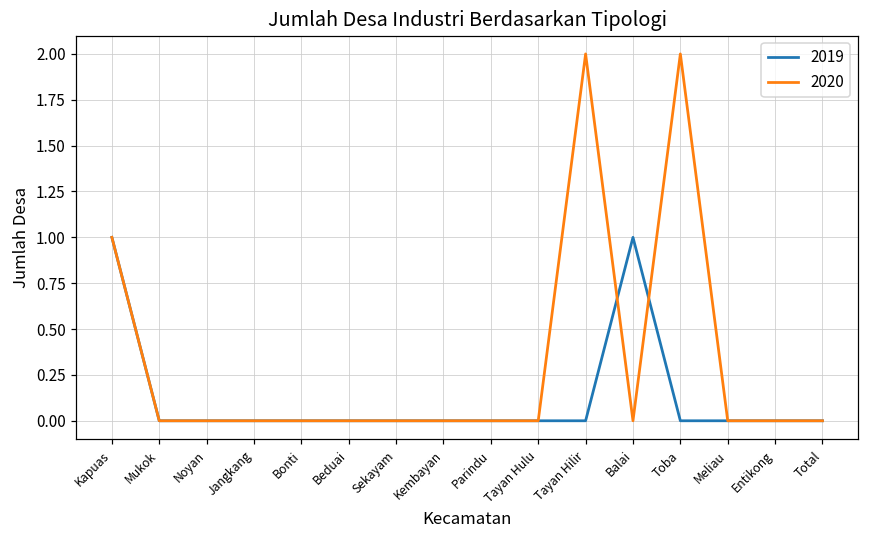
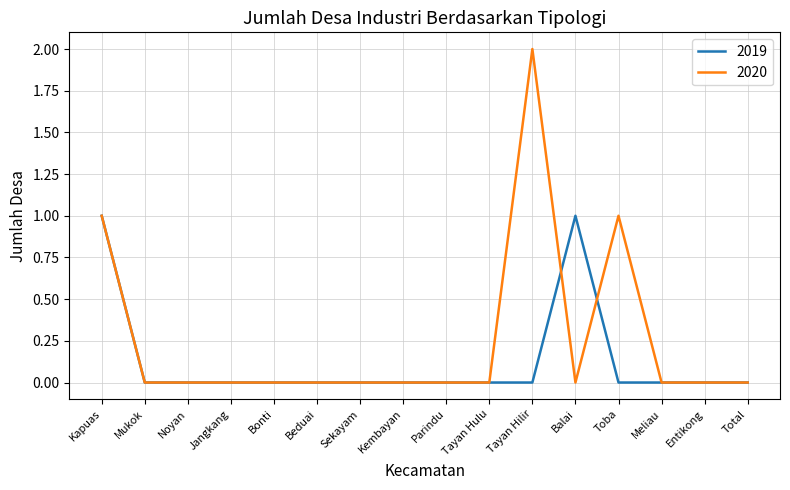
2020, Toba: 2 -> 1
